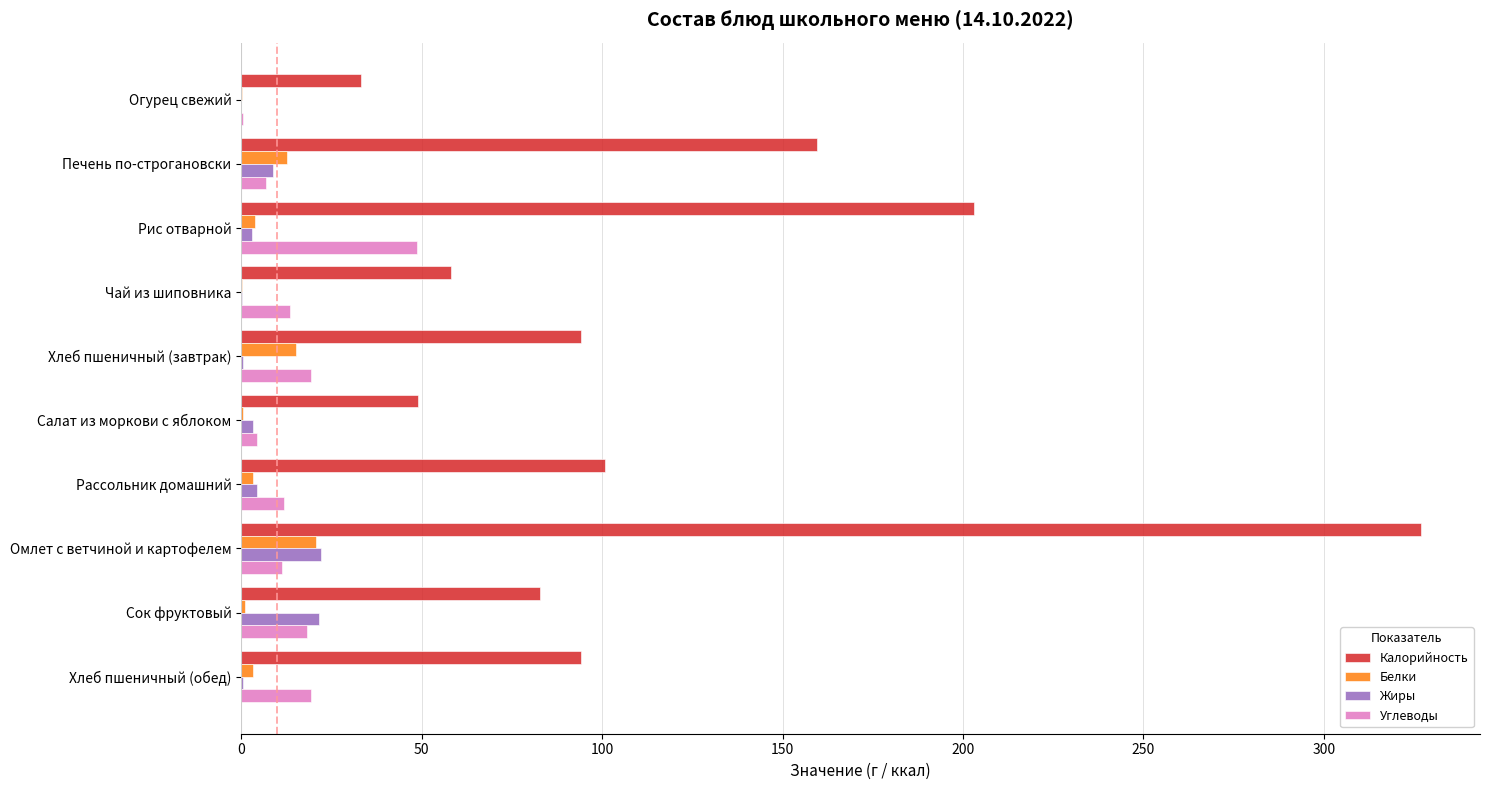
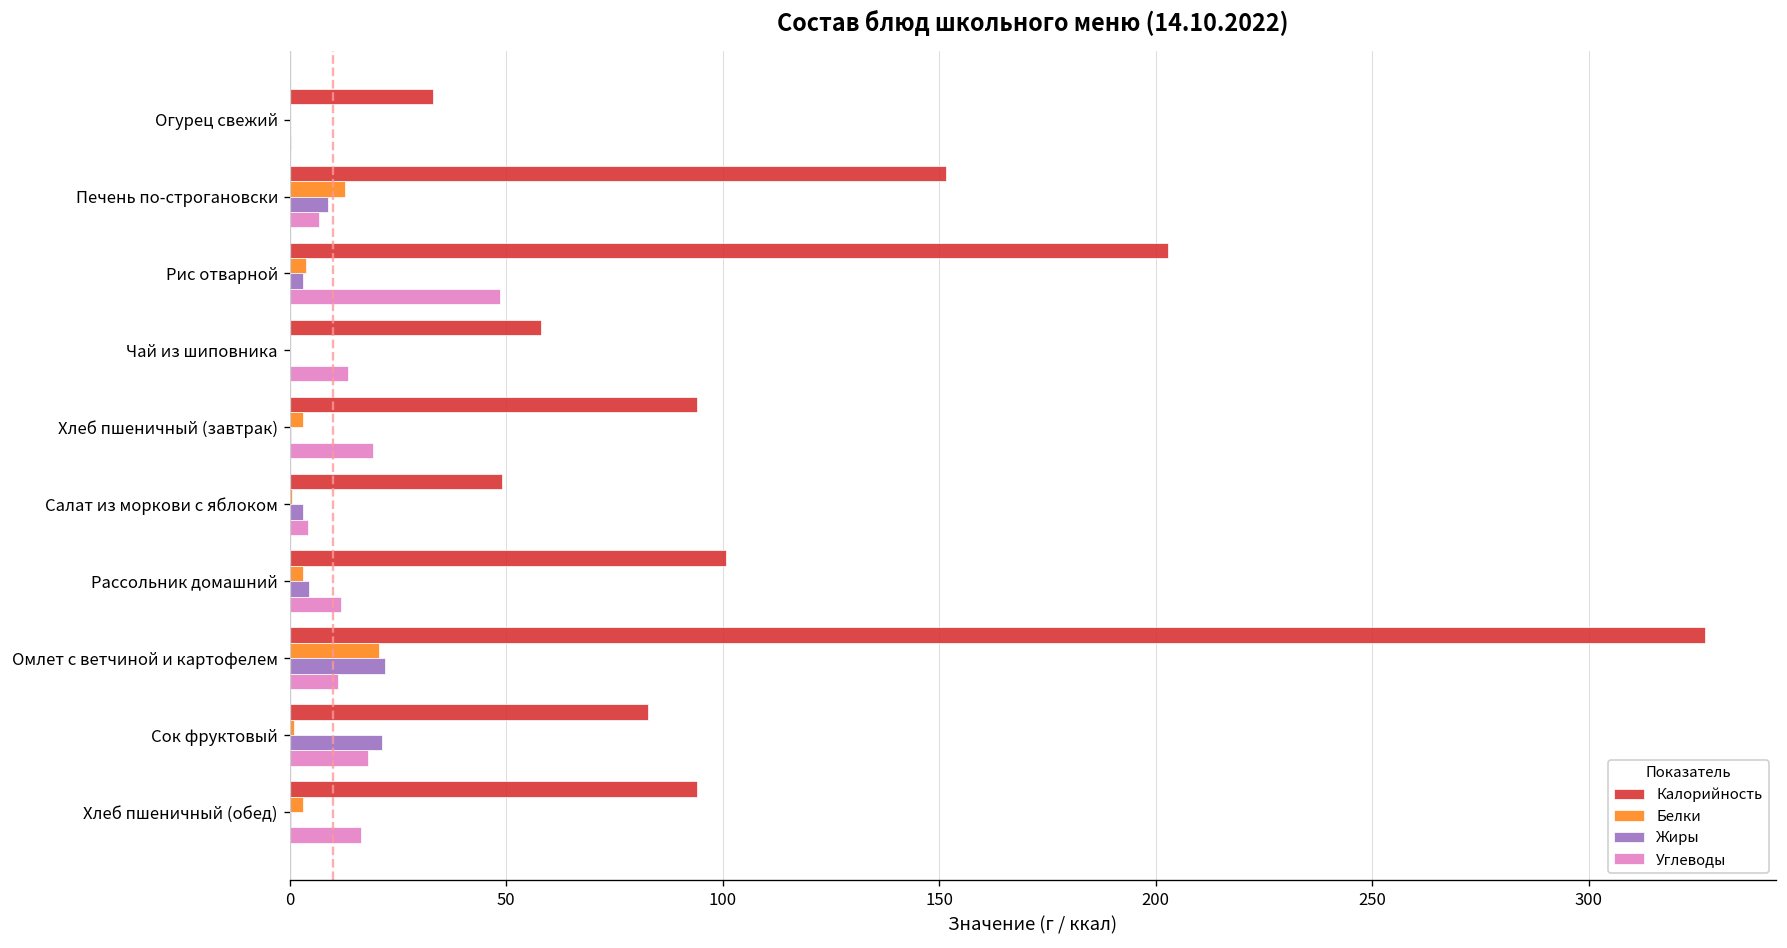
Калорийность, Печень по-строгановски: 159 -> 152
Белки, Хлеб пшеничный (завтрак): 15 -> 3
Углеводы, Хлеб пшеничный (обед): 19 -> 16
